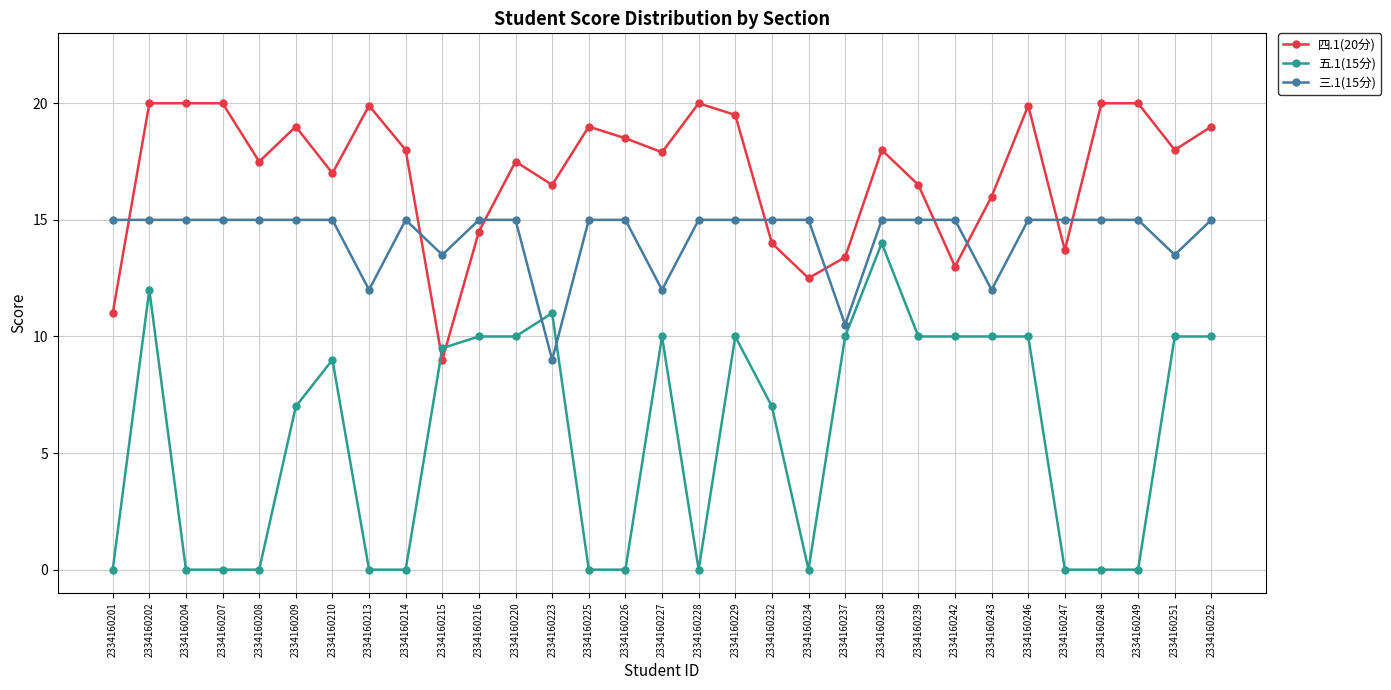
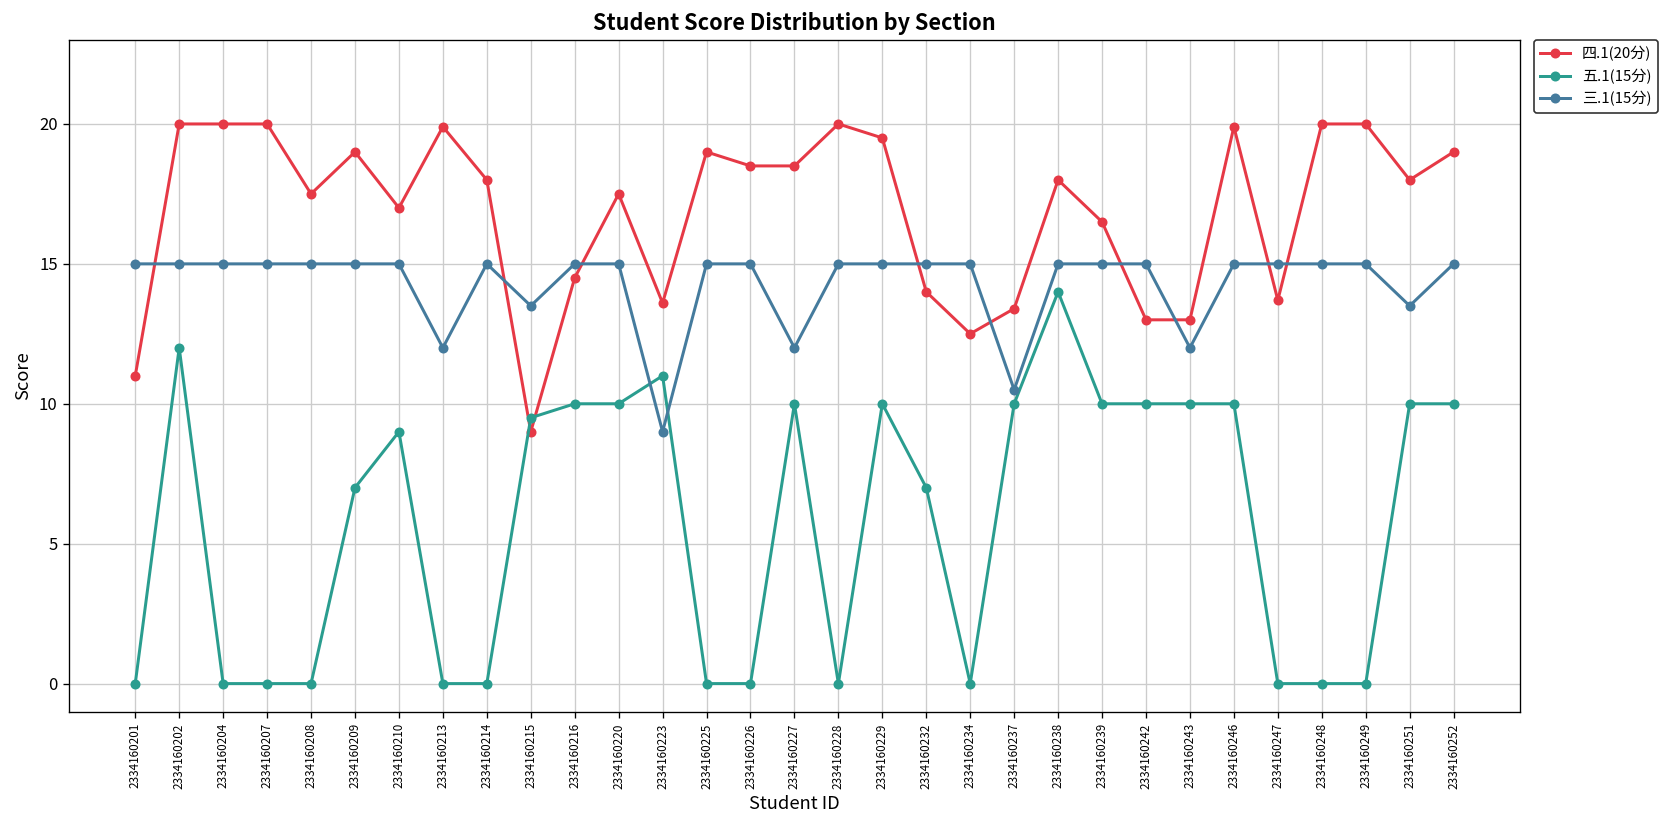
四.1(20分), 2334160223: 16.5 -> 13.6
四.1(20分), 2334160227: 17.9 -> 18.5
四.1(20分), 2334160243: 16 -> 13
